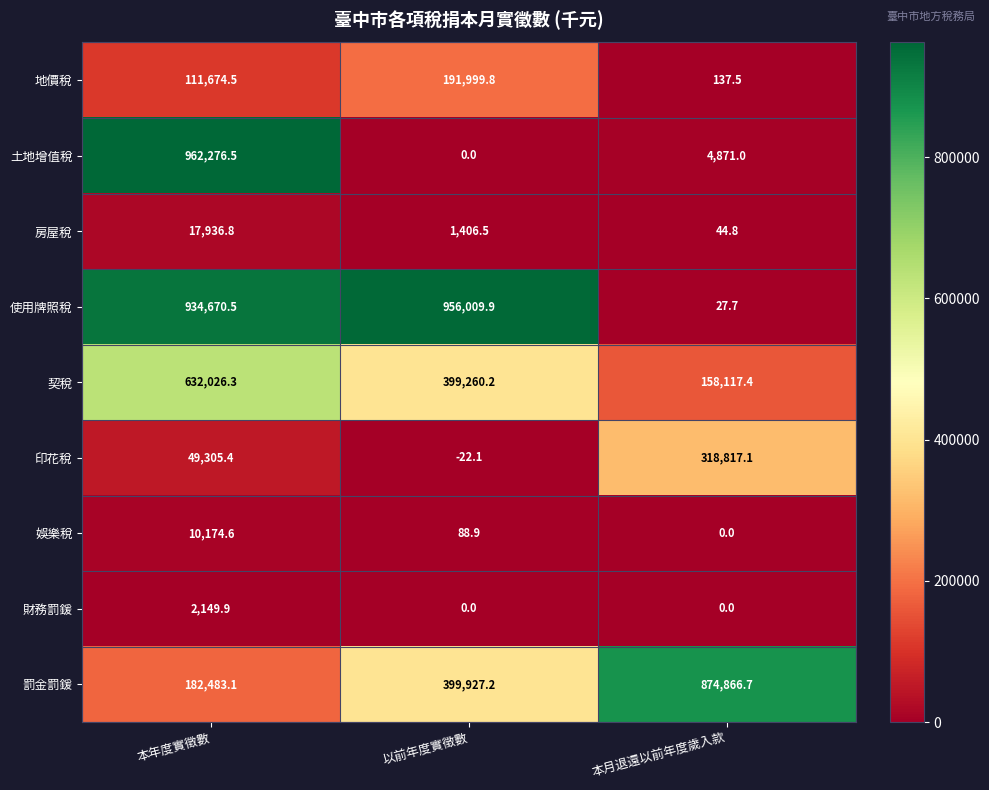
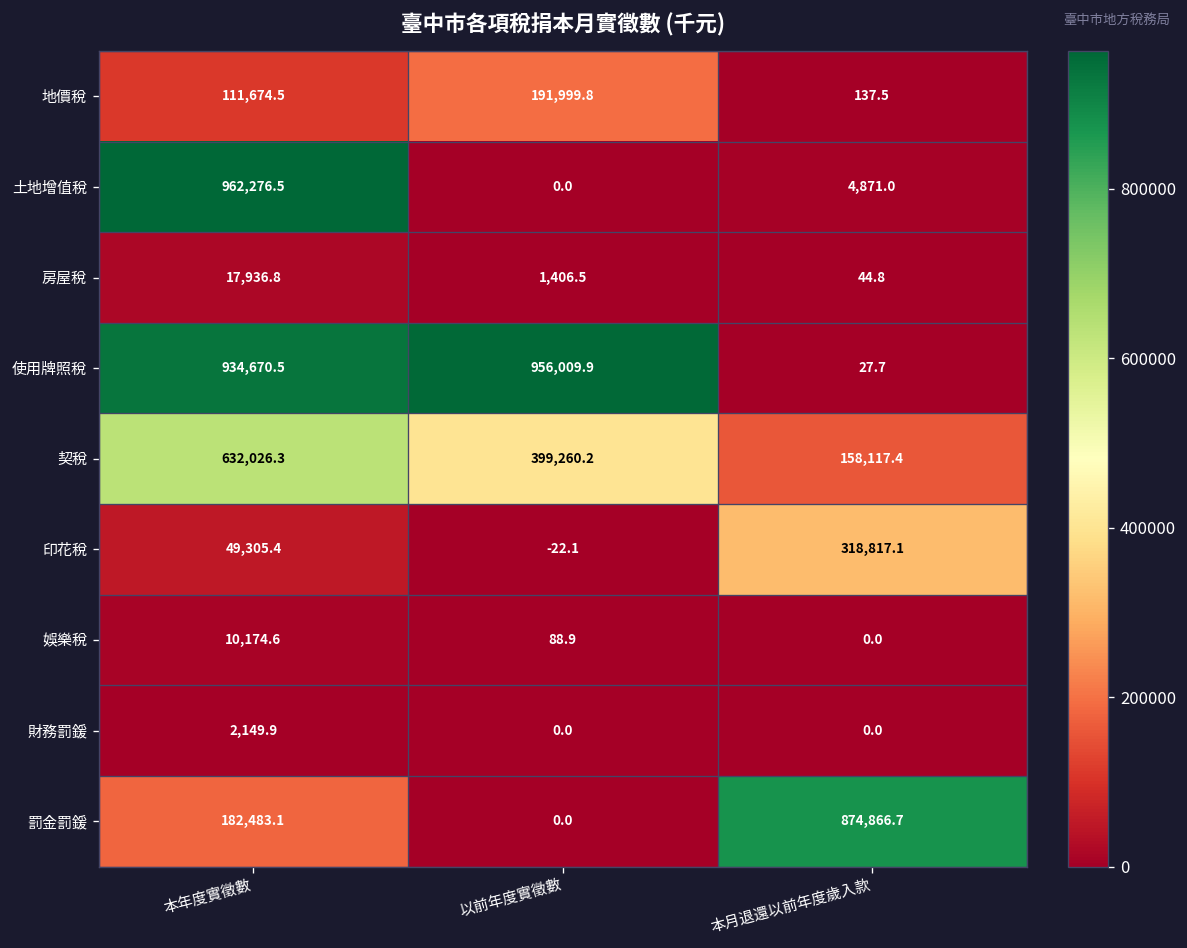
罰金罰鍰, 以前年度實徵數: 399,927.2 -> 0.0
